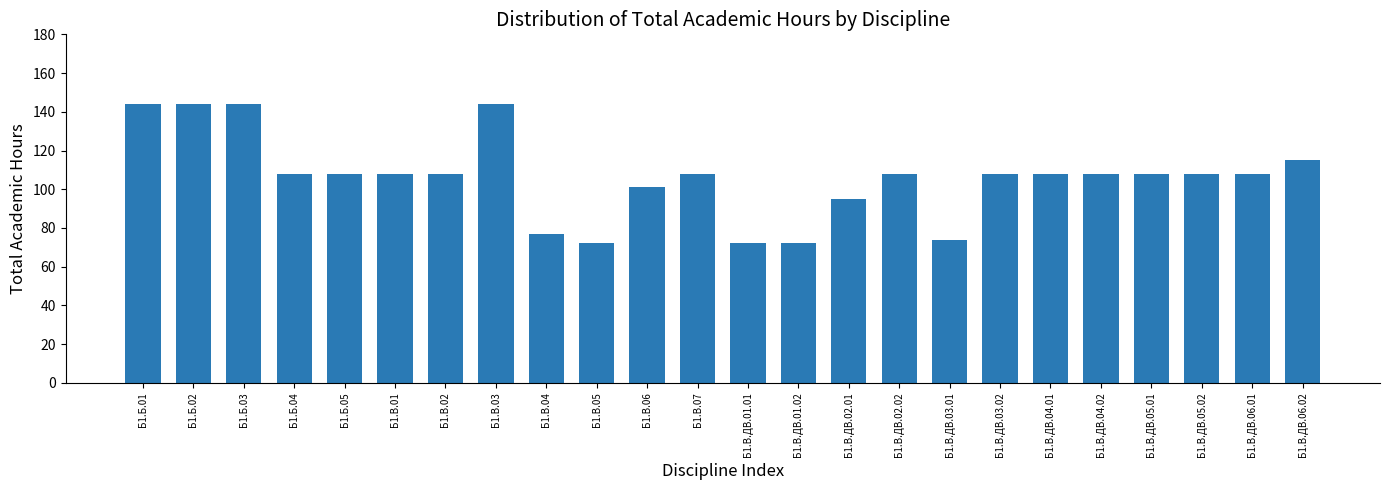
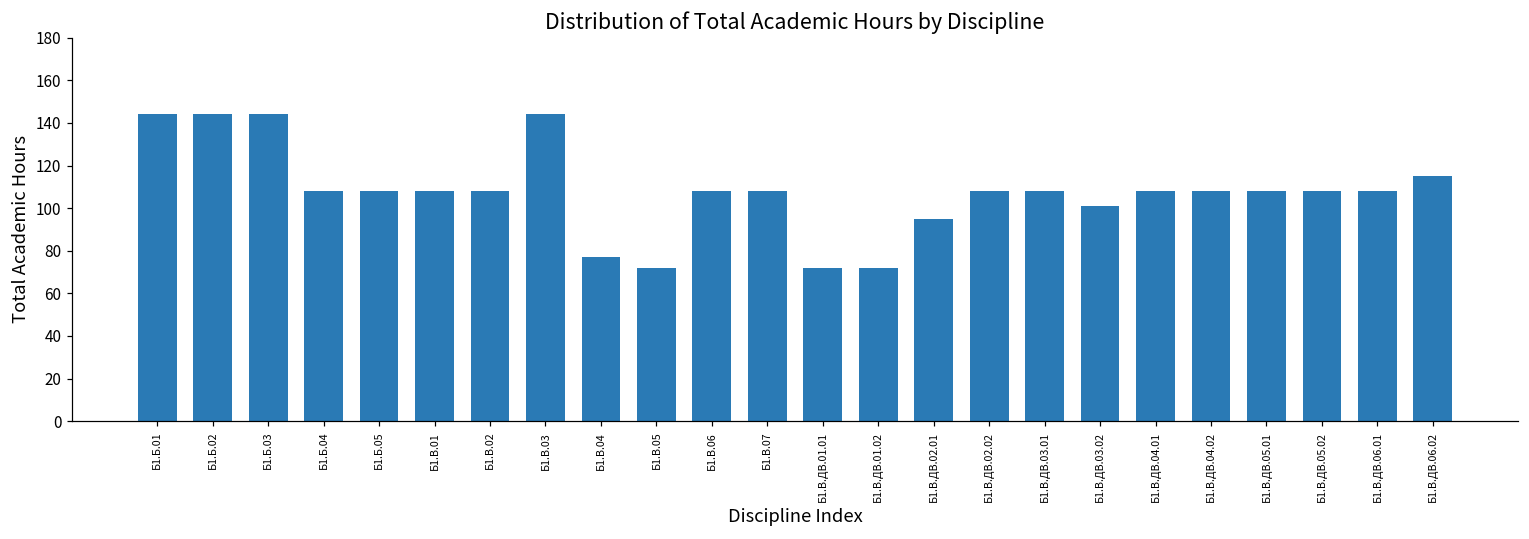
Б1.В.06: 101 -> 108
Б1.В.ДВ.03.01: 74 -> 108
Б1.В.ДВ.03.02: 108 -> 101
